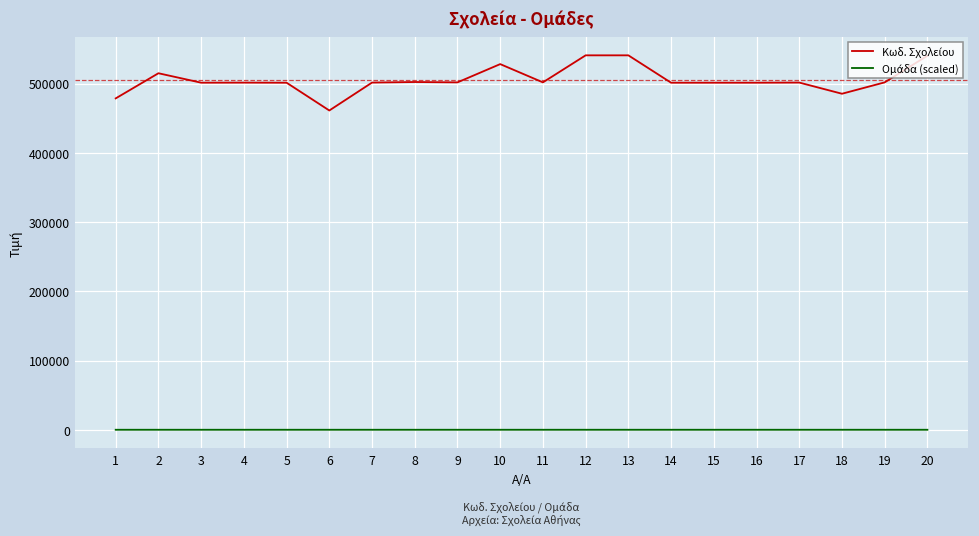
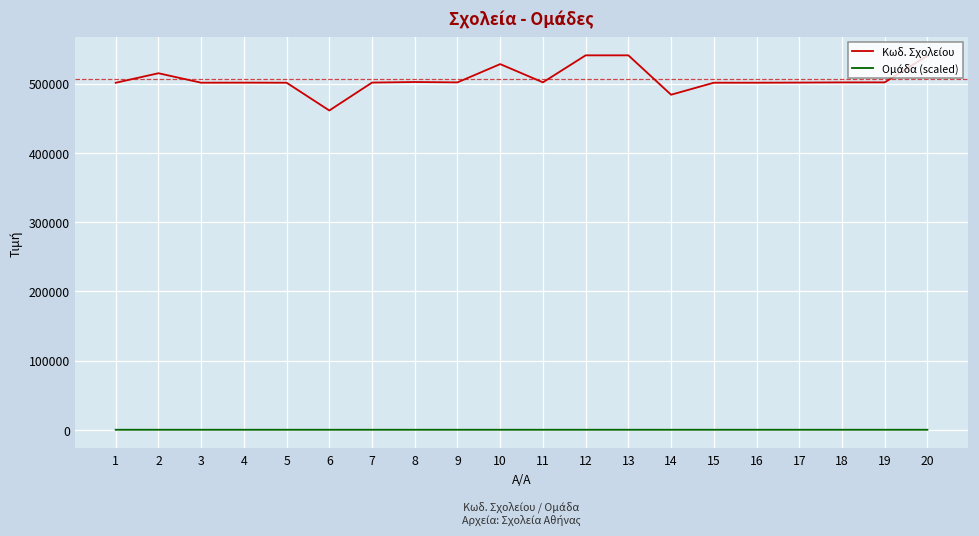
Κωδ. Σχολείου, 1: 480000 -> 500000
Κωδ. Σχολείου, 14: 500000 -> 480000
Κωδ. Σχολείου, 18: 490000 -> 500000
